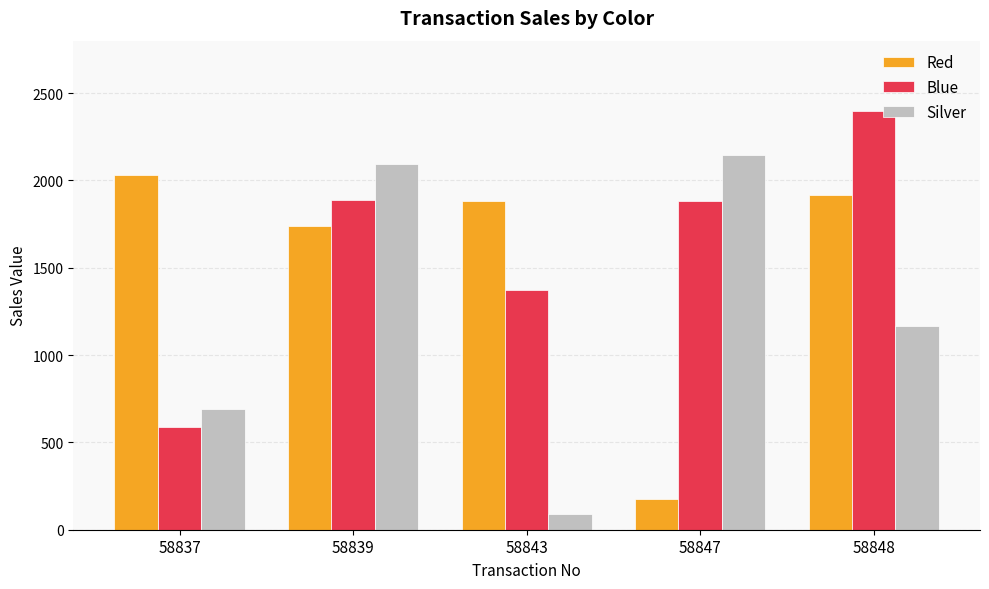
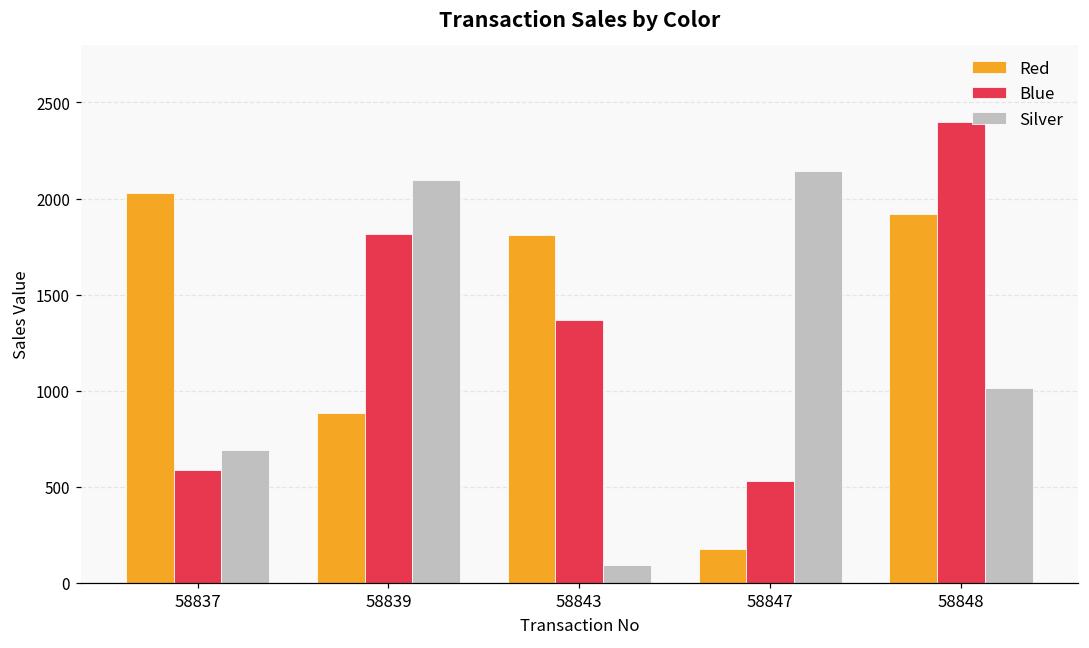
Red, 58839: 1740 -> 880
Blue, 58839: 1890 -> 1820
Red, 58843: 1880 -> 1810
Blue, 58847: 1880 -> 530
Silver, 58848: 1160 -> 1010
